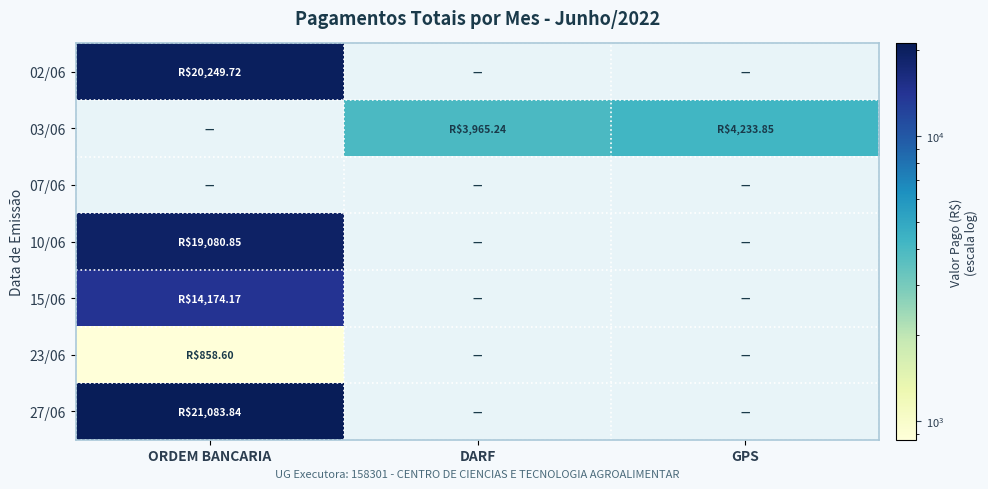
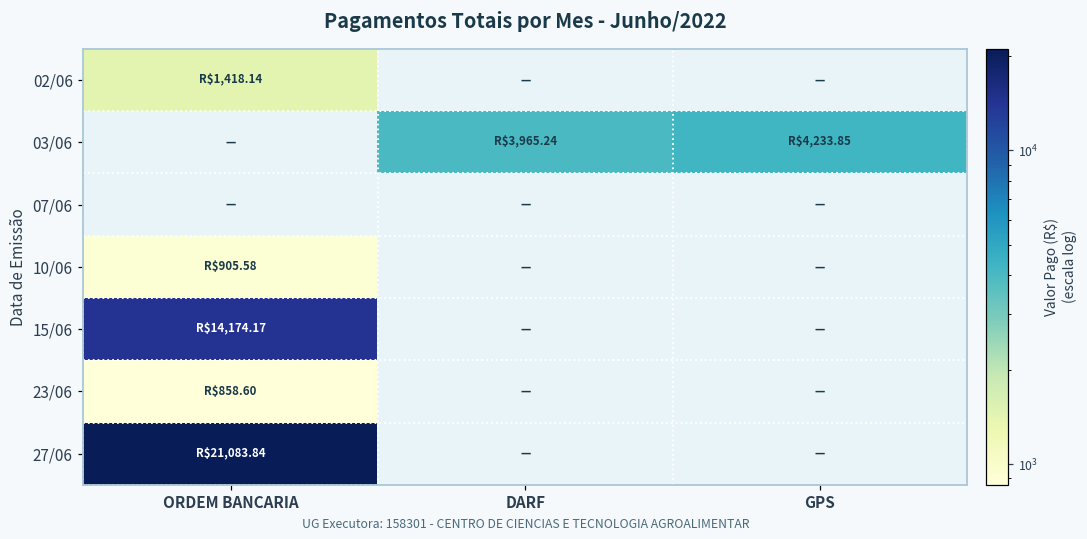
02/06, ORDEM BANCARIA: $20,249.72 -> $1,418.14
10/06, ORDEM BANCARIA: $19,080.85 -> $905.58
